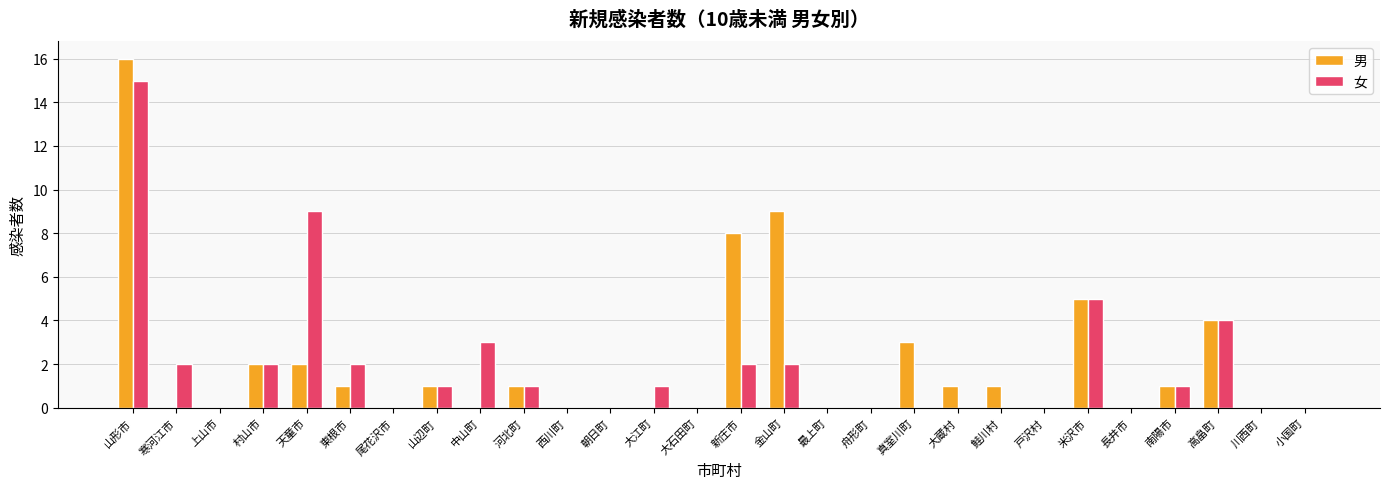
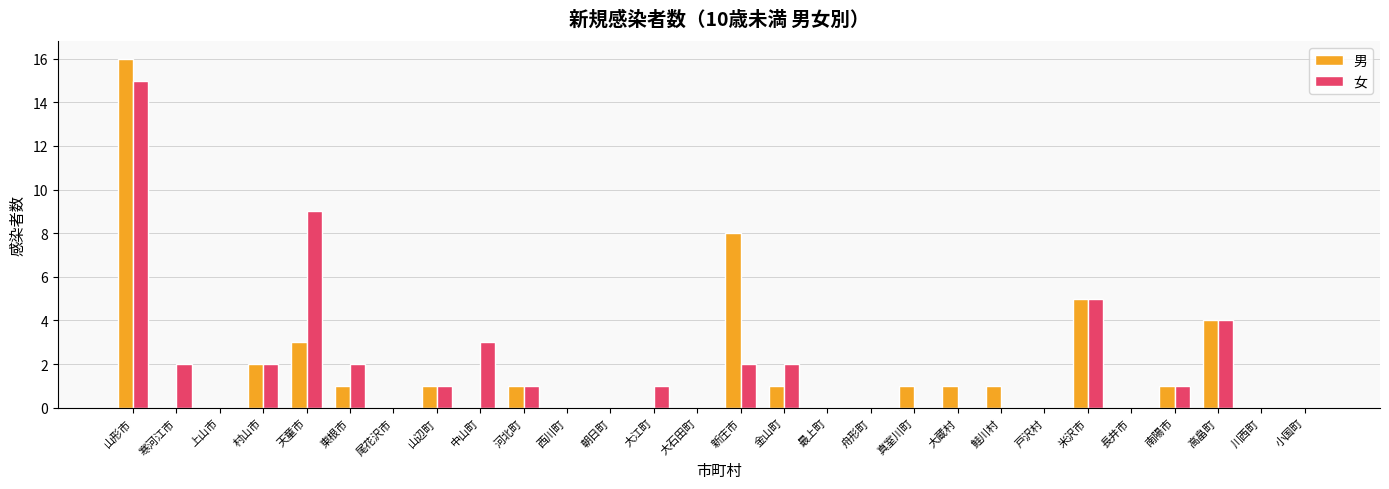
男, 天童市: 2 -> 3
男, 金山町: 9 -> 1
男, 真室川町: 3 -> 1
